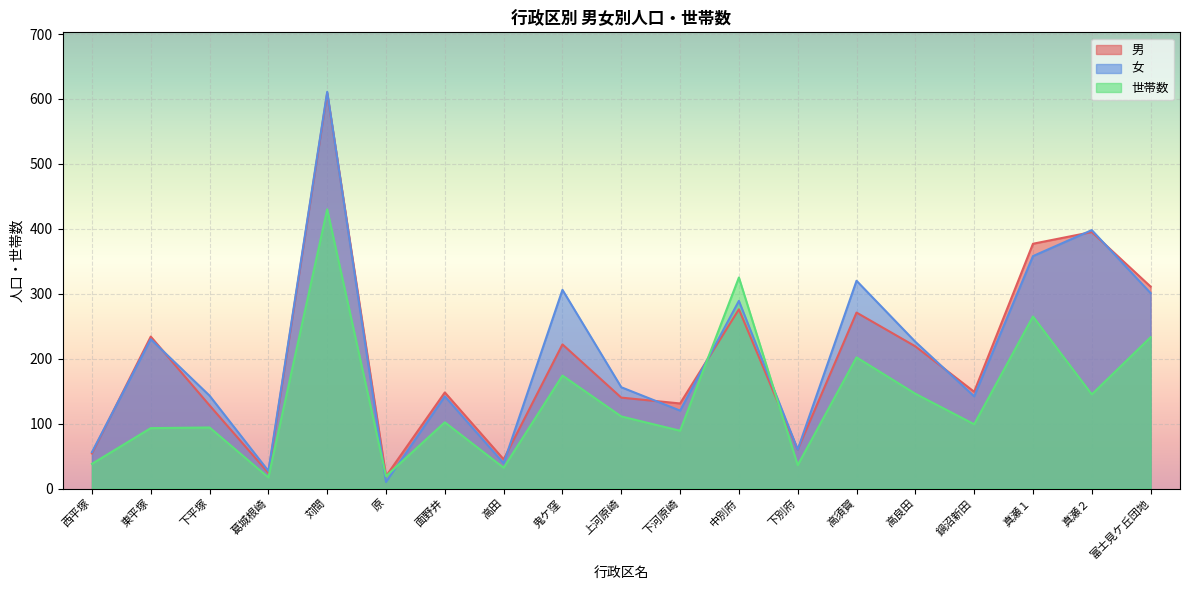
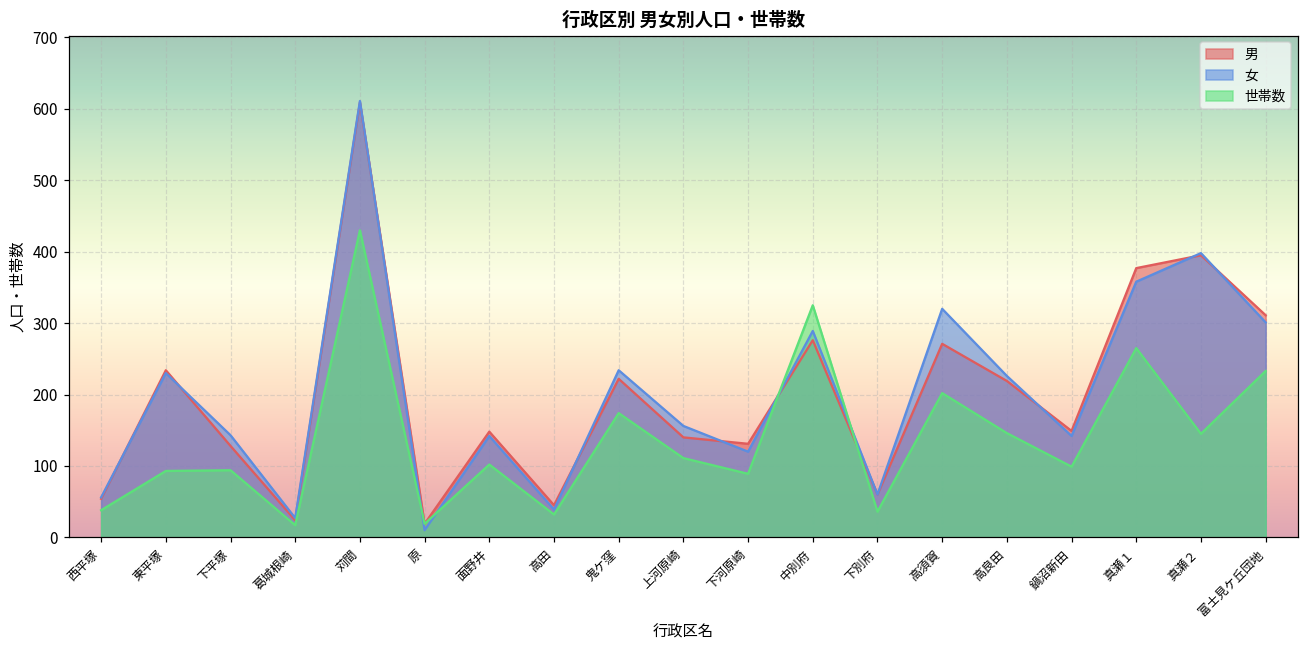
女, 鬼ケ窪: 310 -> 230
